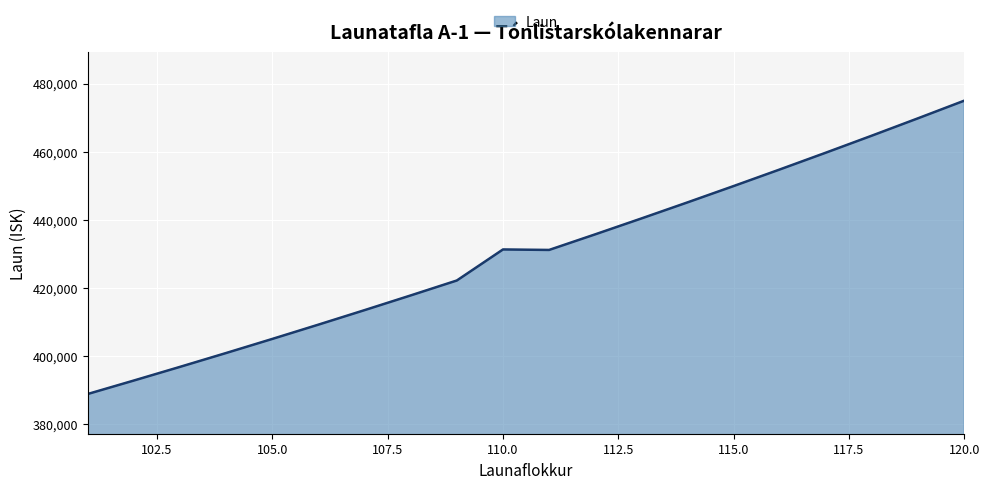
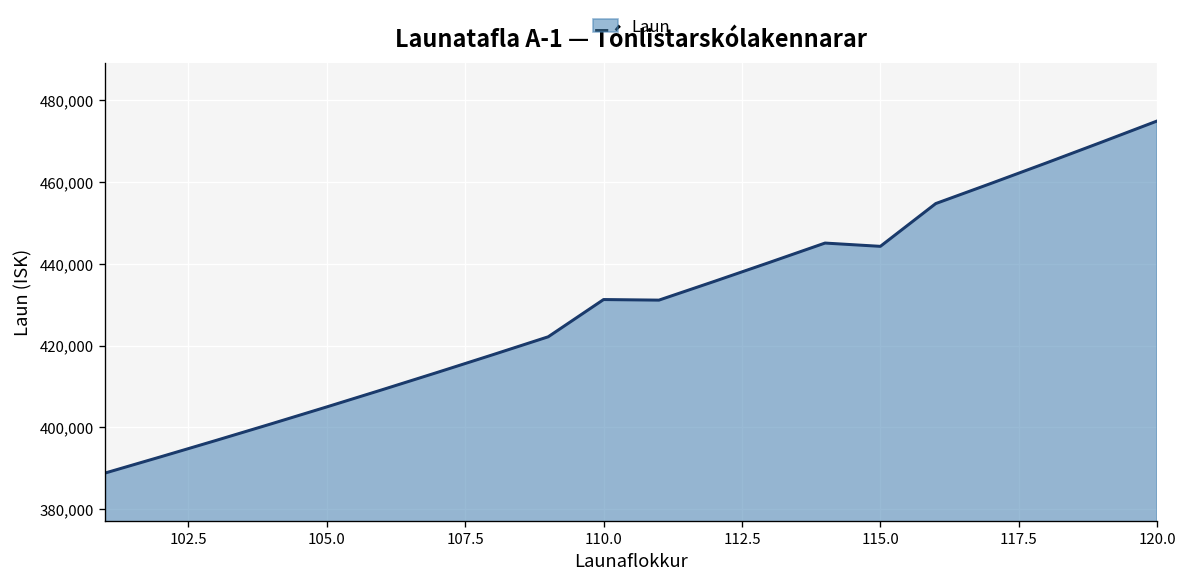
115.0: 450,000 -> 444,000
